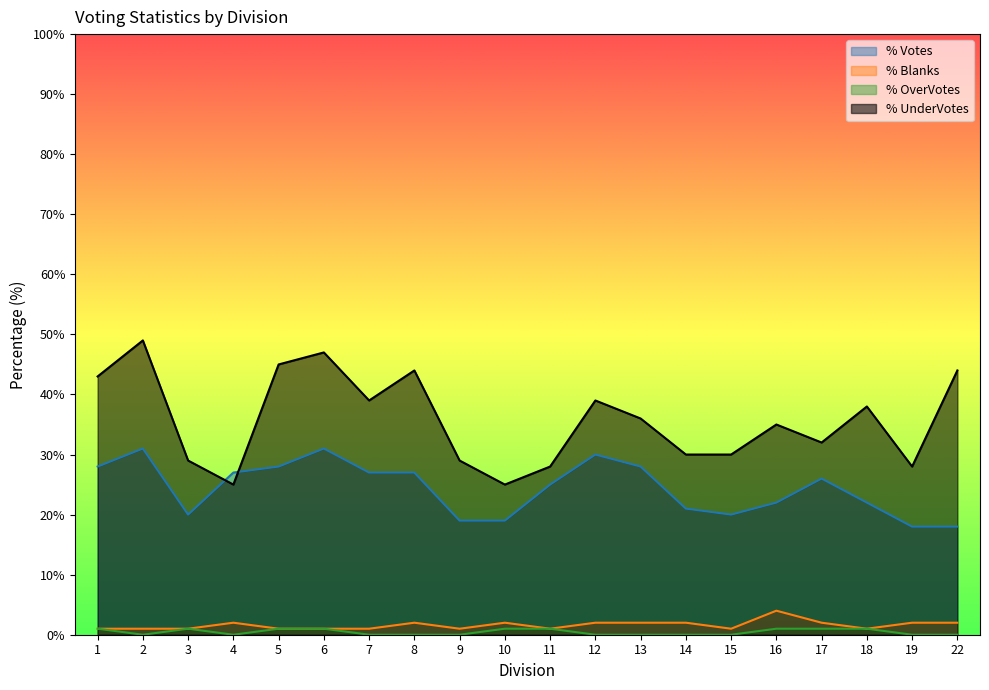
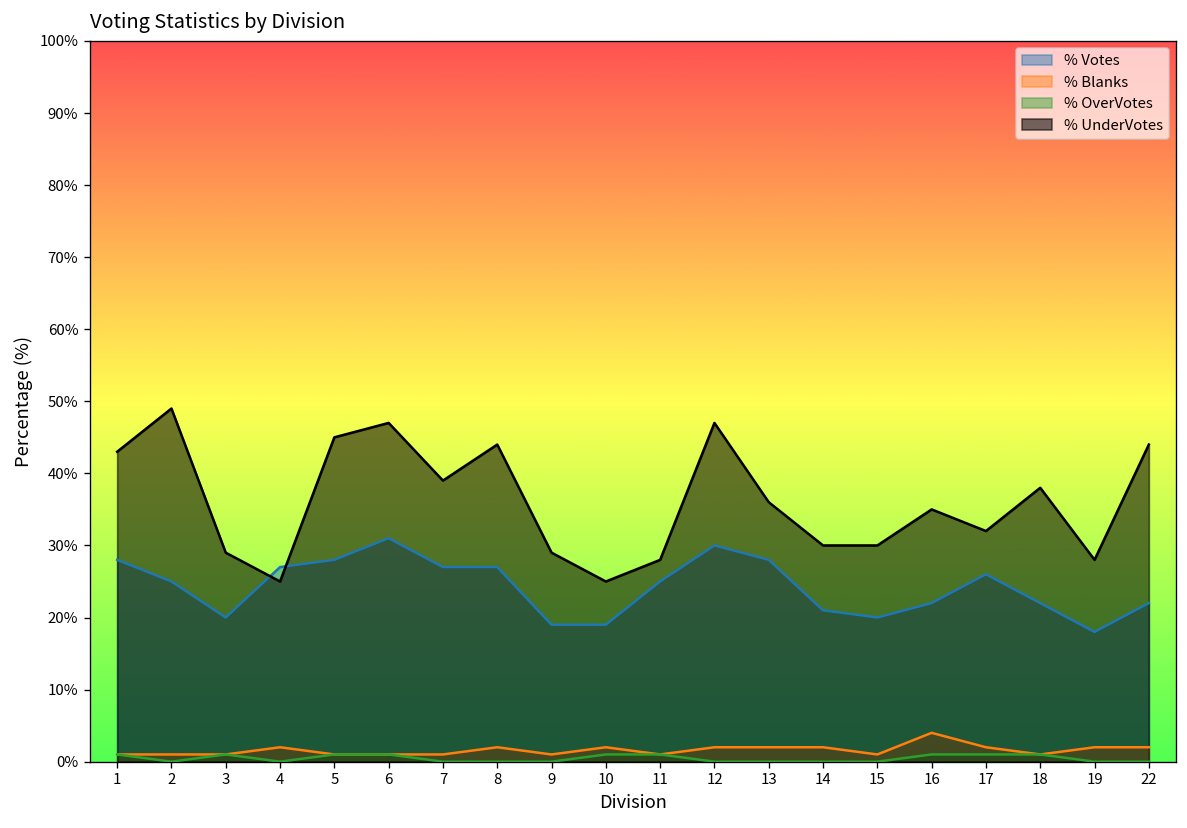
% Votes, 2: 31% -> 25%
% UnderVotes, 12: 39% -> 47%
% Votes, 22: 18% -> 22%
